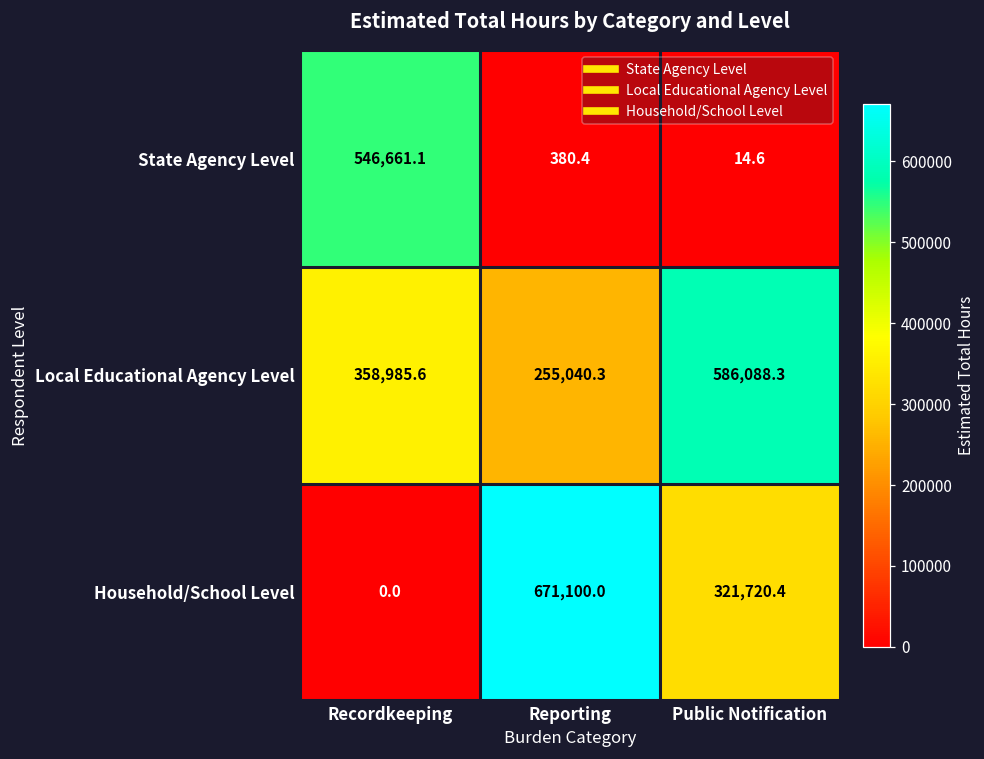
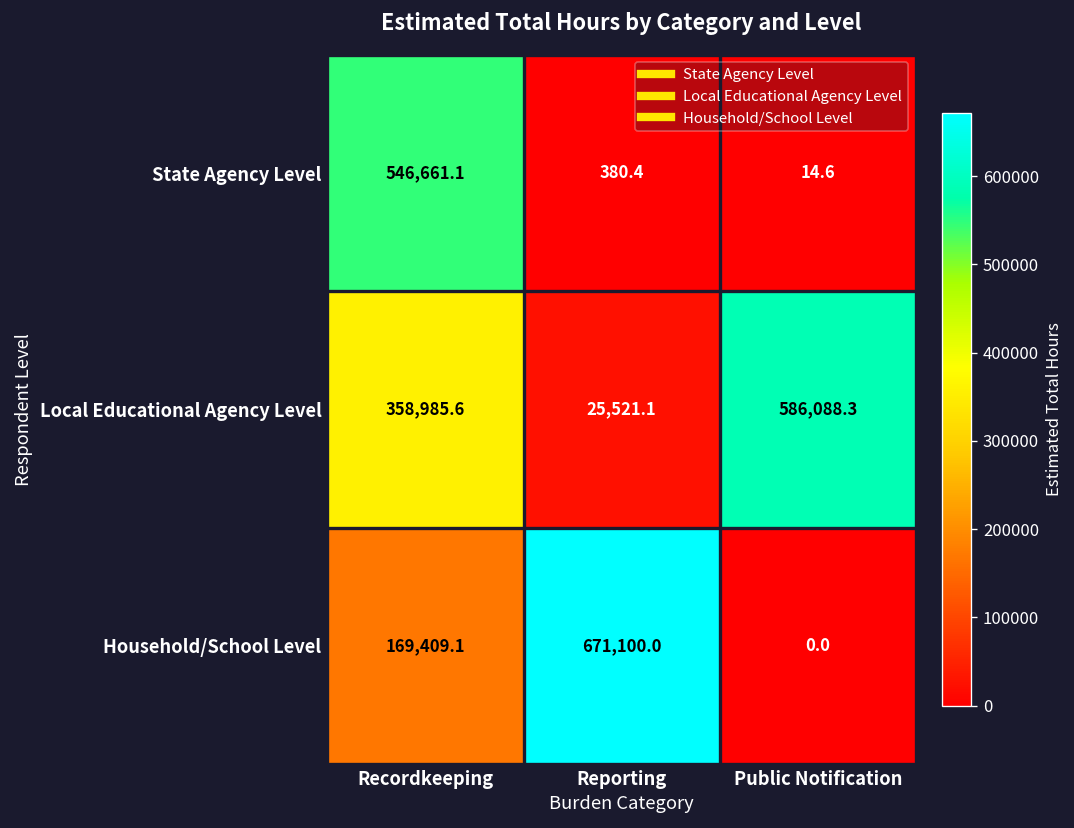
Local Educational Agency Level, Reporting: 255,040.3 -> 25,521.1
Household/School Level, Recordkeeping: 0.0 -> 169,409.1
Household/School Level, Public Notification: 321,720.4 -> 0.0
